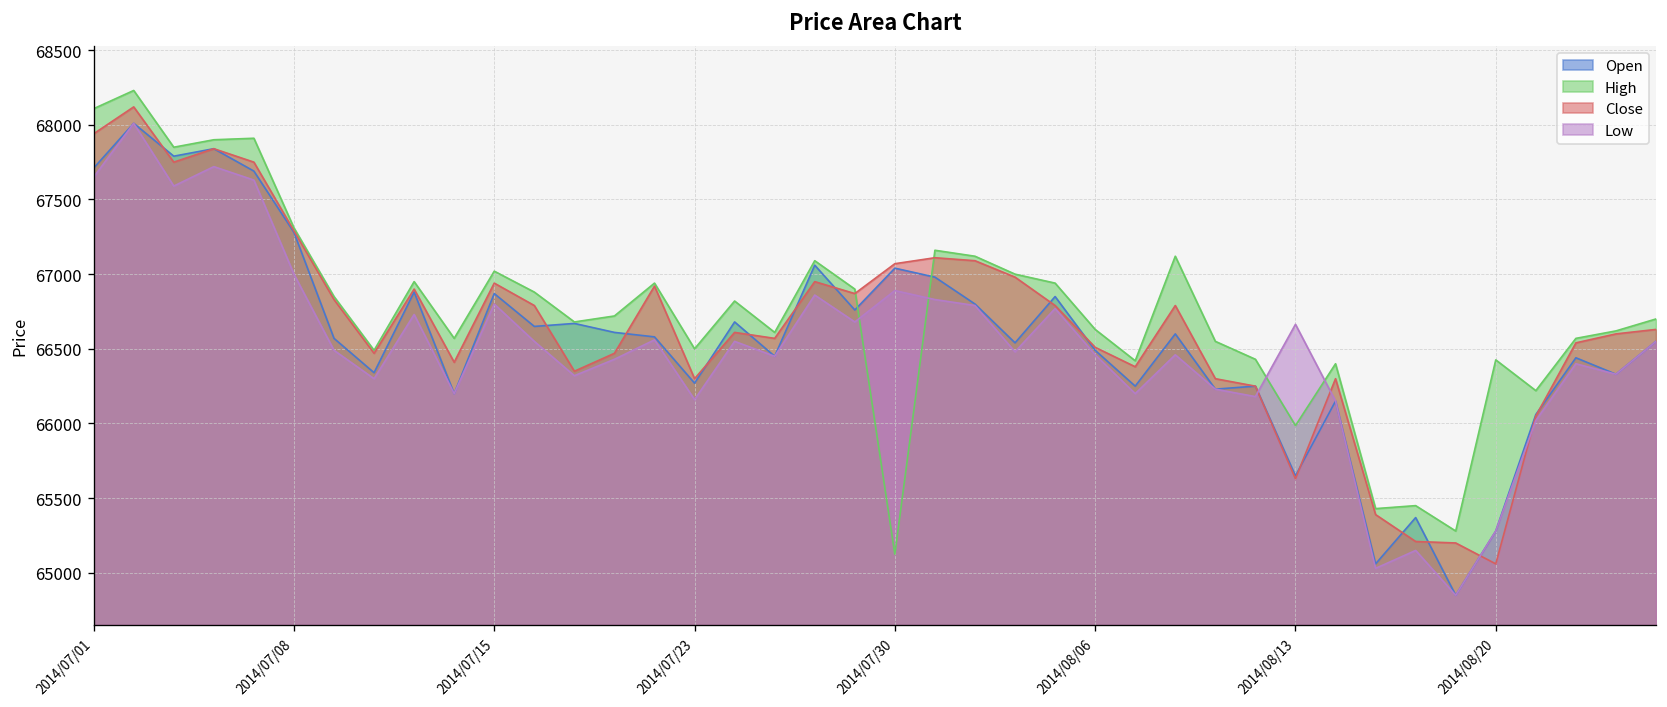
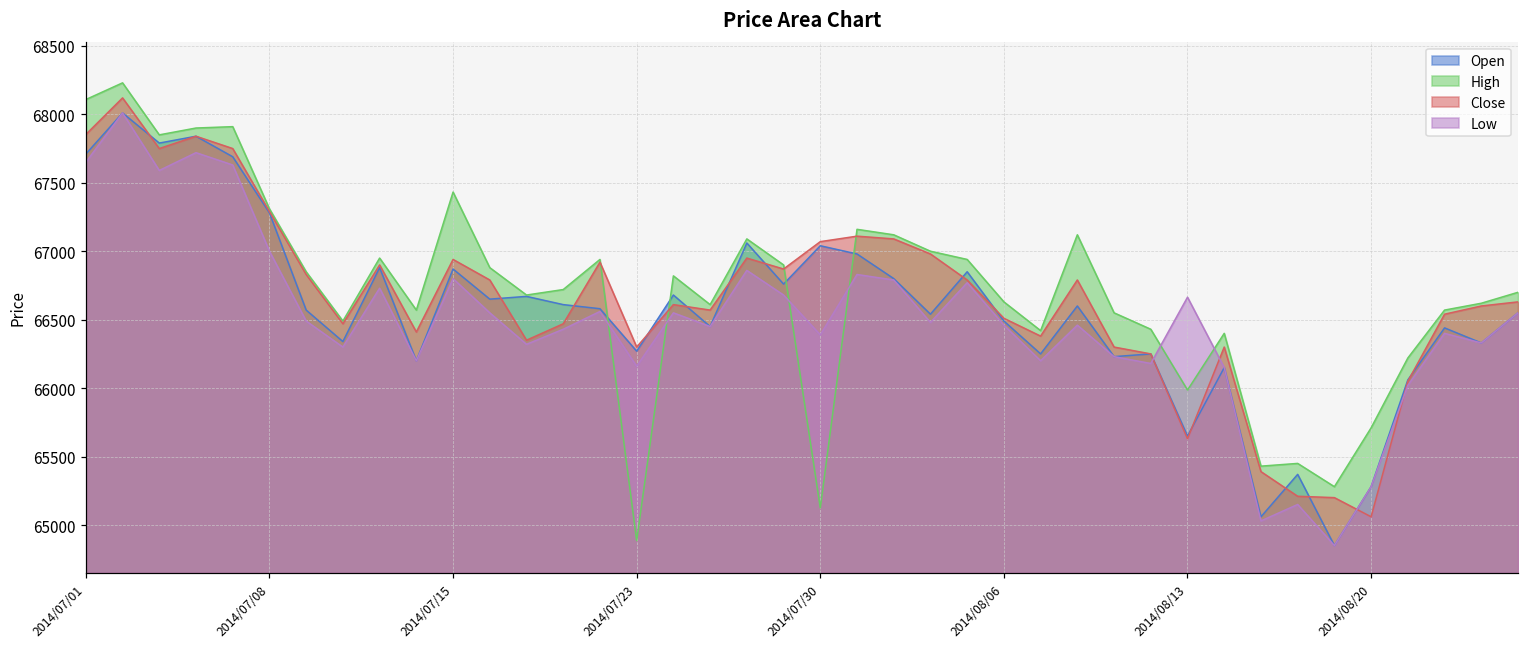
Close, 2014/07/01: 67940 -> 67850
High, 2014/07/15: 67020 -> 67430
High, 2014/07/23: 66500 -> 64890
Low, 2014/07/30: 66890 -> 66390
High, 2014/08/20: 66430 -> 65710
